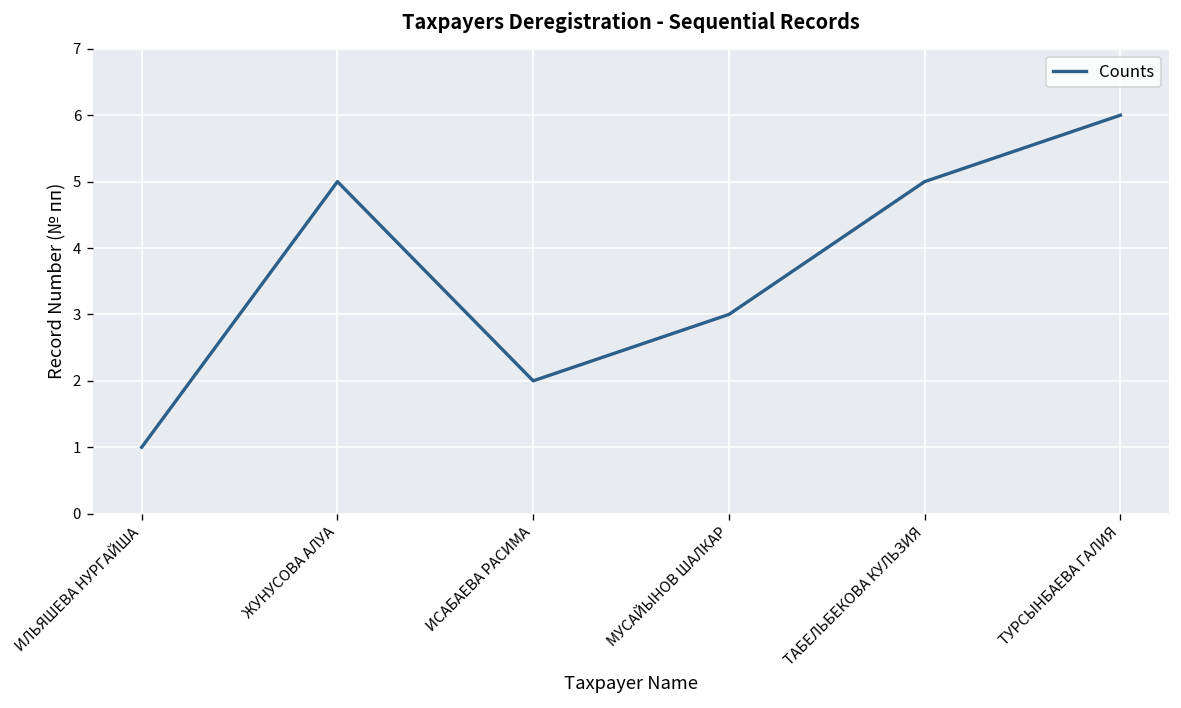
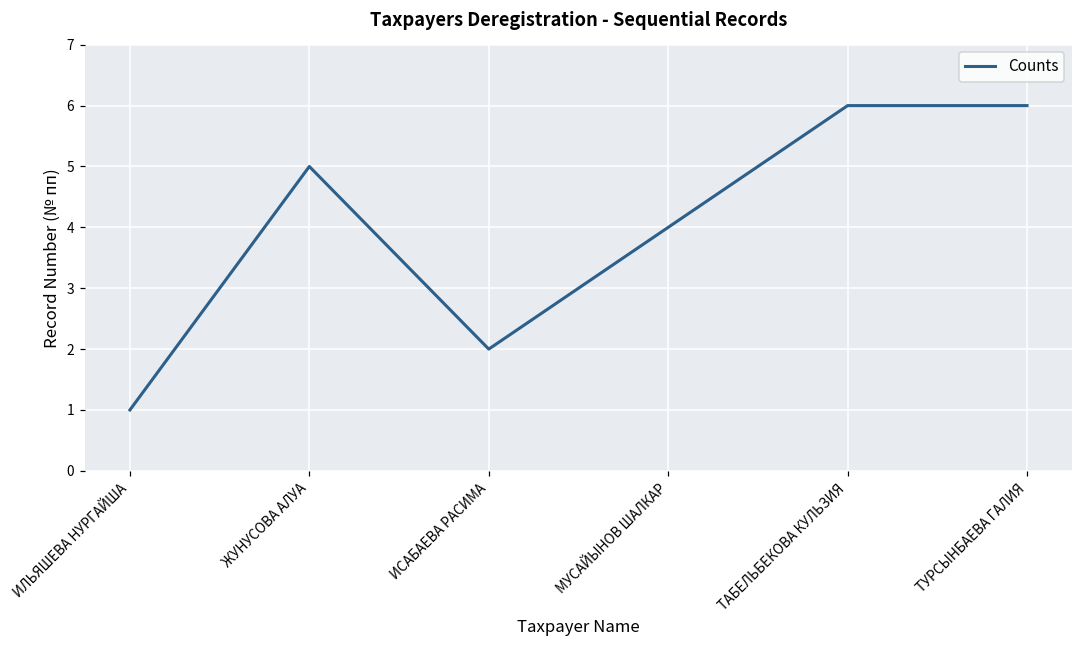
МУСАЙЫНОВ ШАЛКАР: 3 -> 4
ТАБЕЛЬБЕКОВА КУЛЬЗИЯ: 5 -> 6
